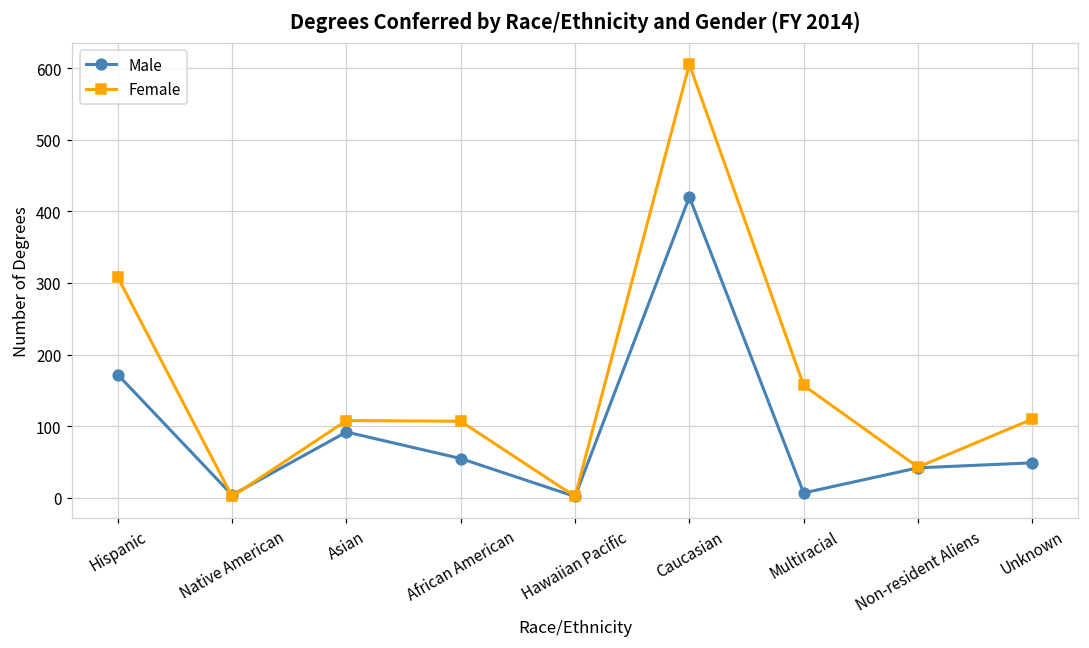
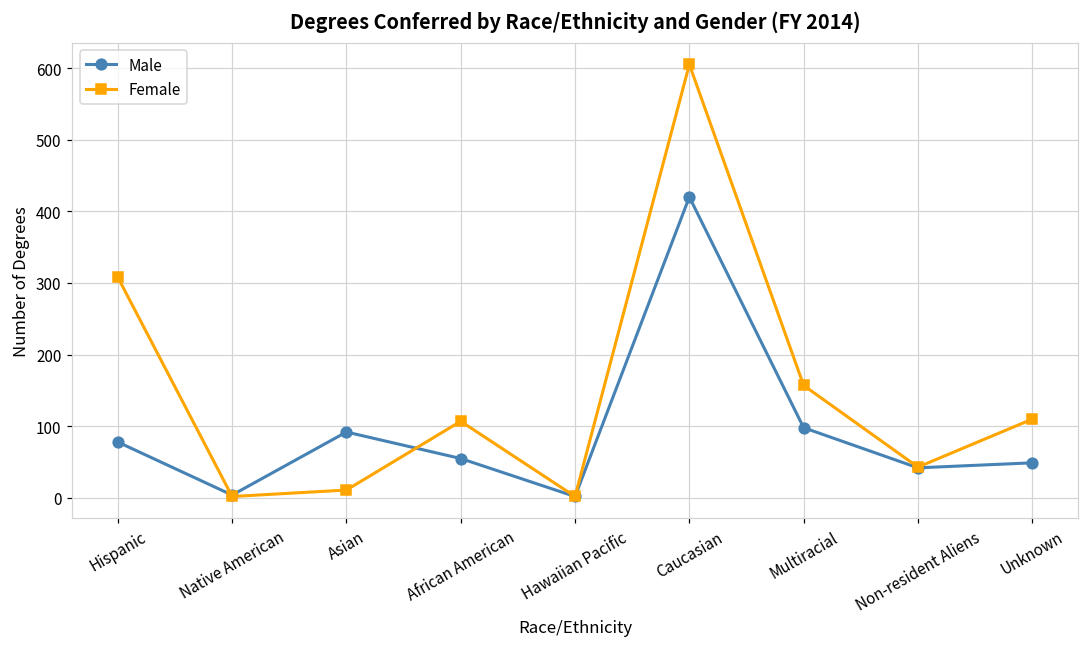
Male, Hispanic: 170 -> 80
Female, Asian: 110 -> 10
Male, Multiracial: 10 -> 100
